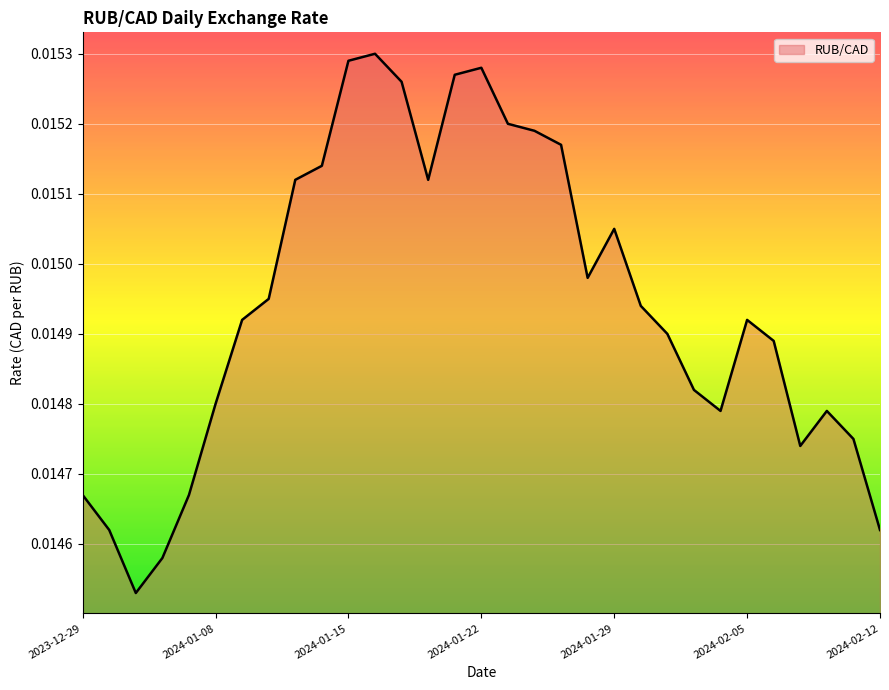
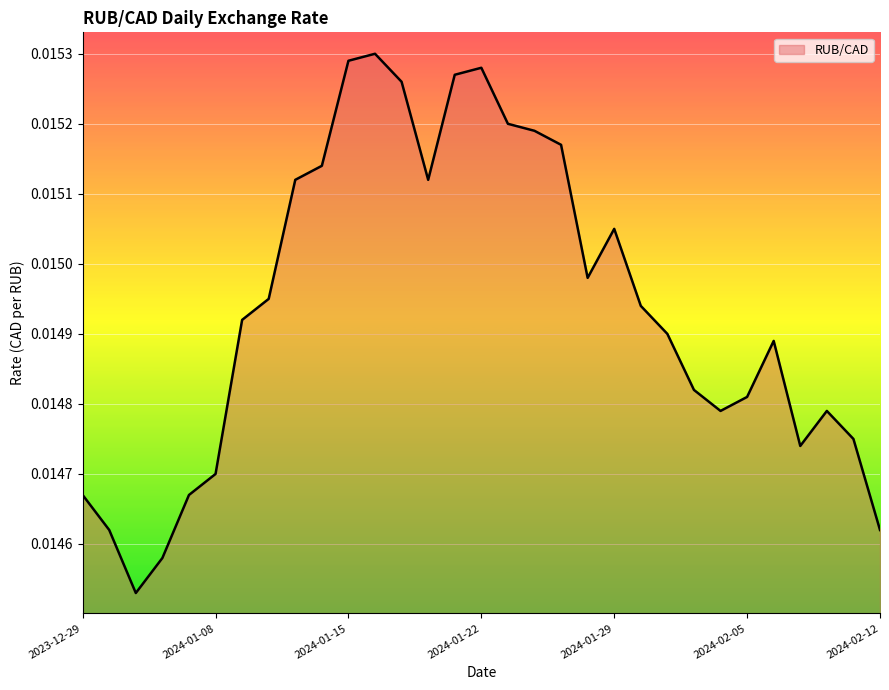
2024-01-08: 0.0148 -> 0.0147
2024-02-05: 0.01492 -> 0.01481
